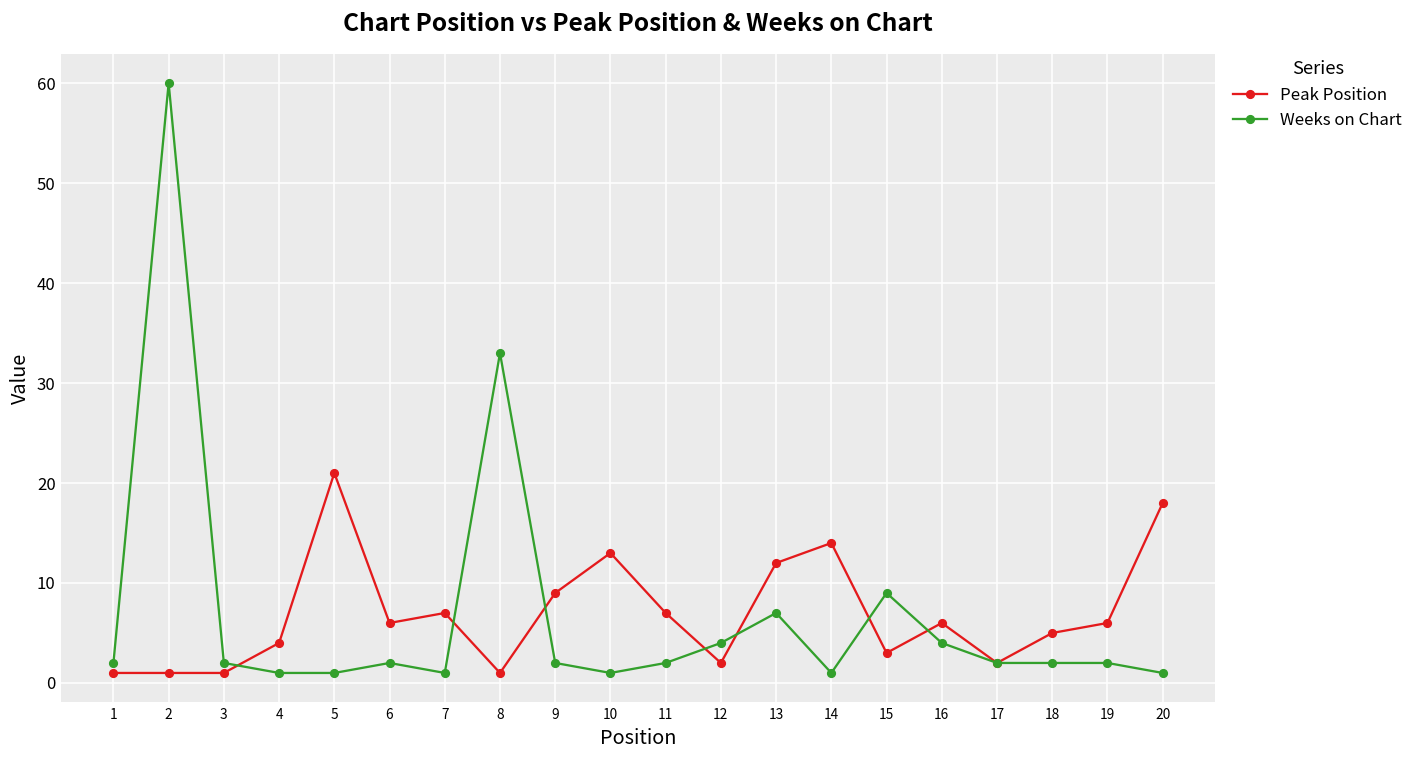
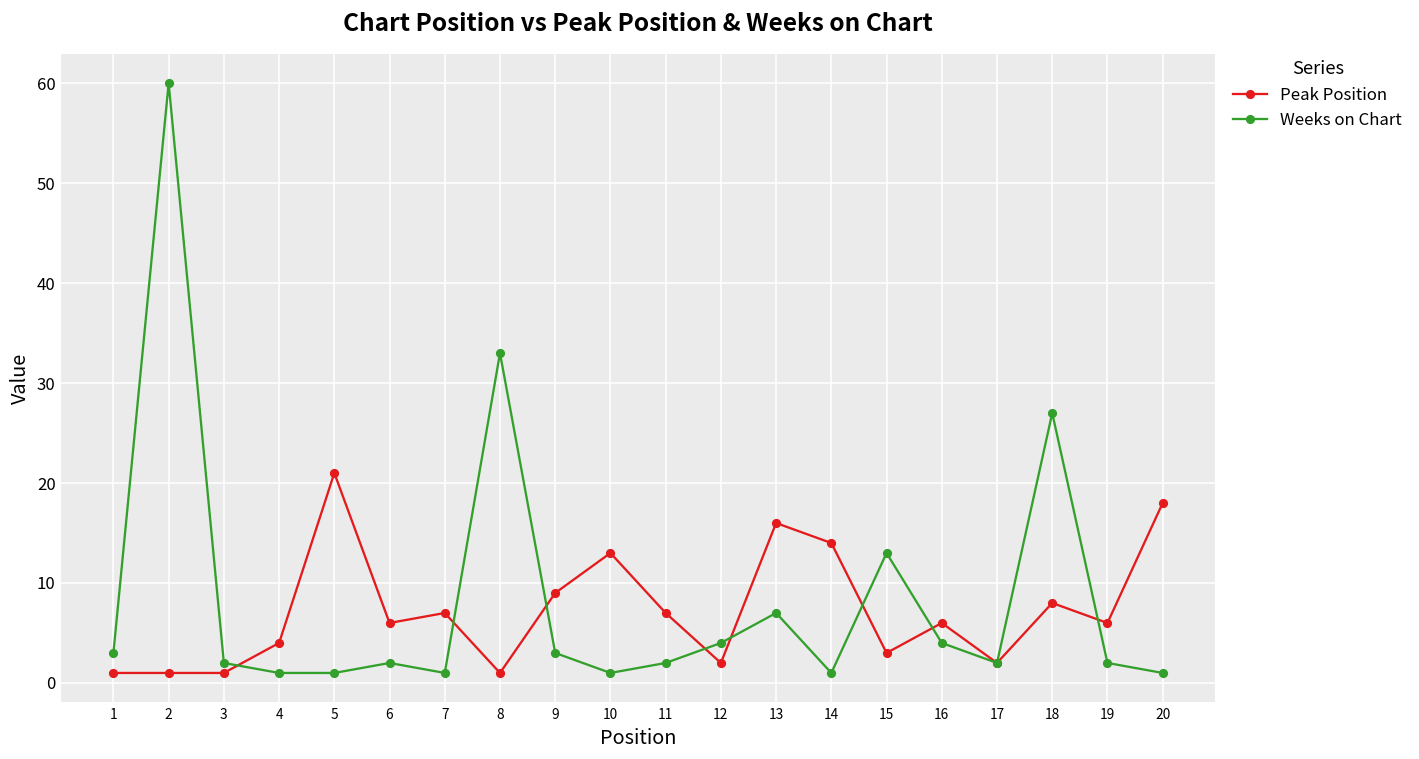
Weeks on Chart, 1: 2 -> 3
Weeks on Chart, 9: 2 -> 3
Peak Position, 13: 12 -> 16
Weeks on Chart, 15: 9 -> 13
Peak Position, 18: 5 -> 8
Weeks on Chart, 18: 2 -> 27
